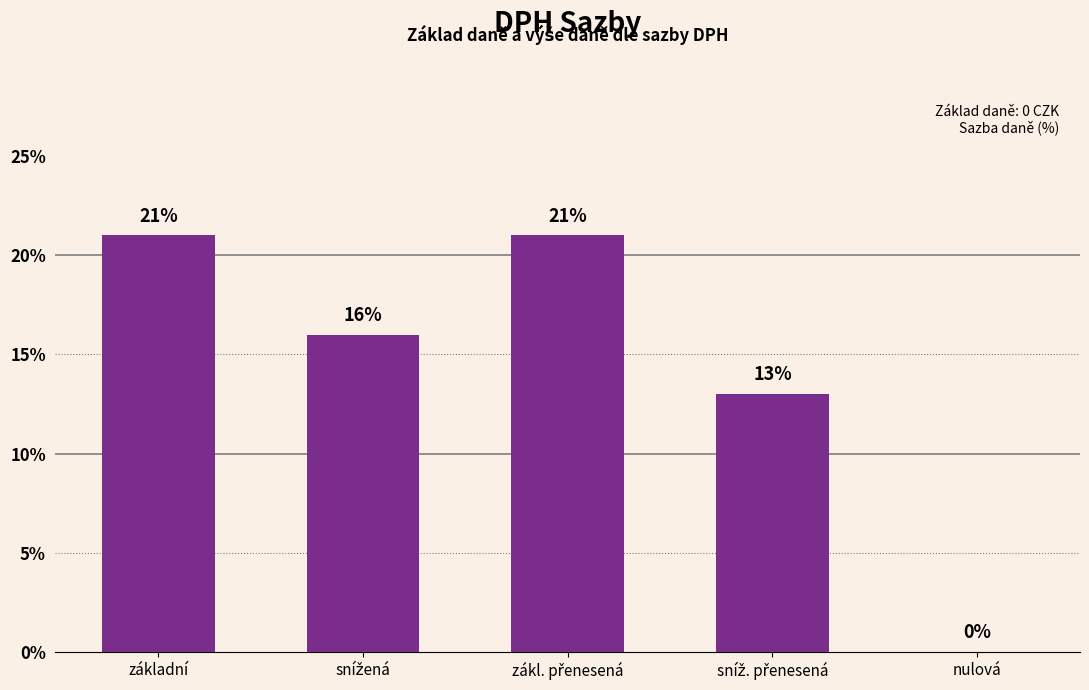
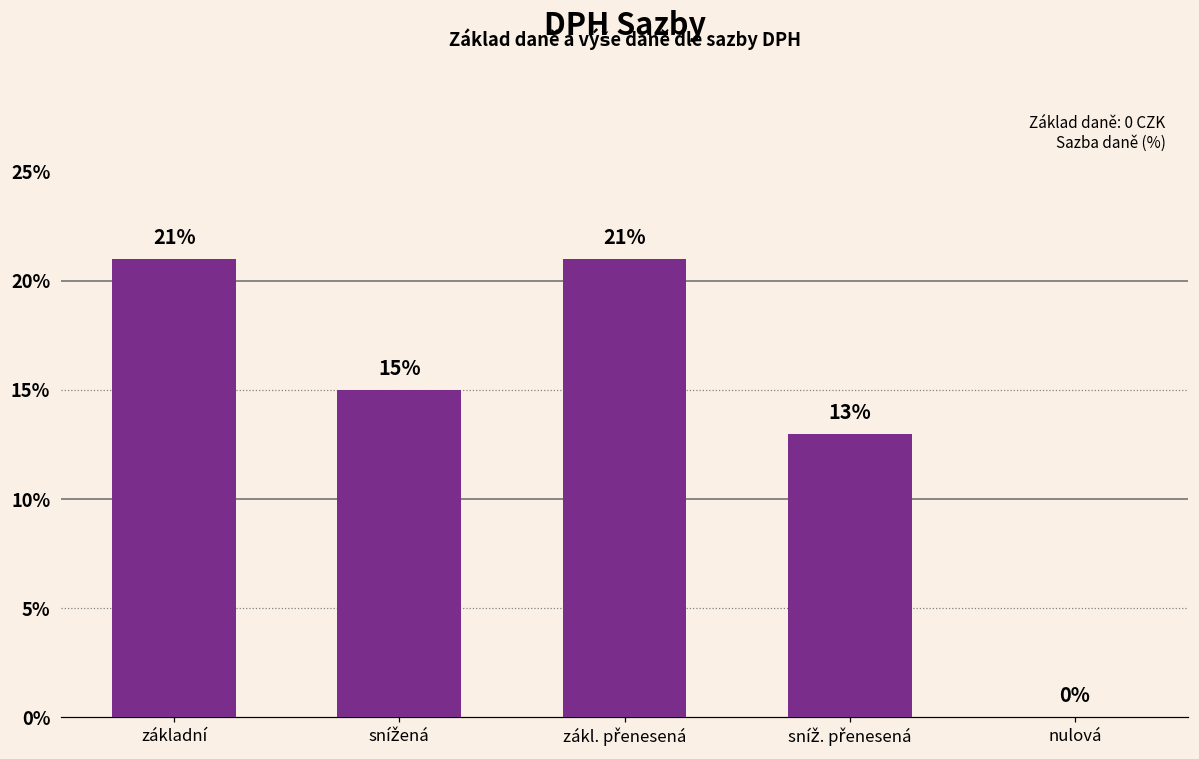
snížená: 16% -> 15%
